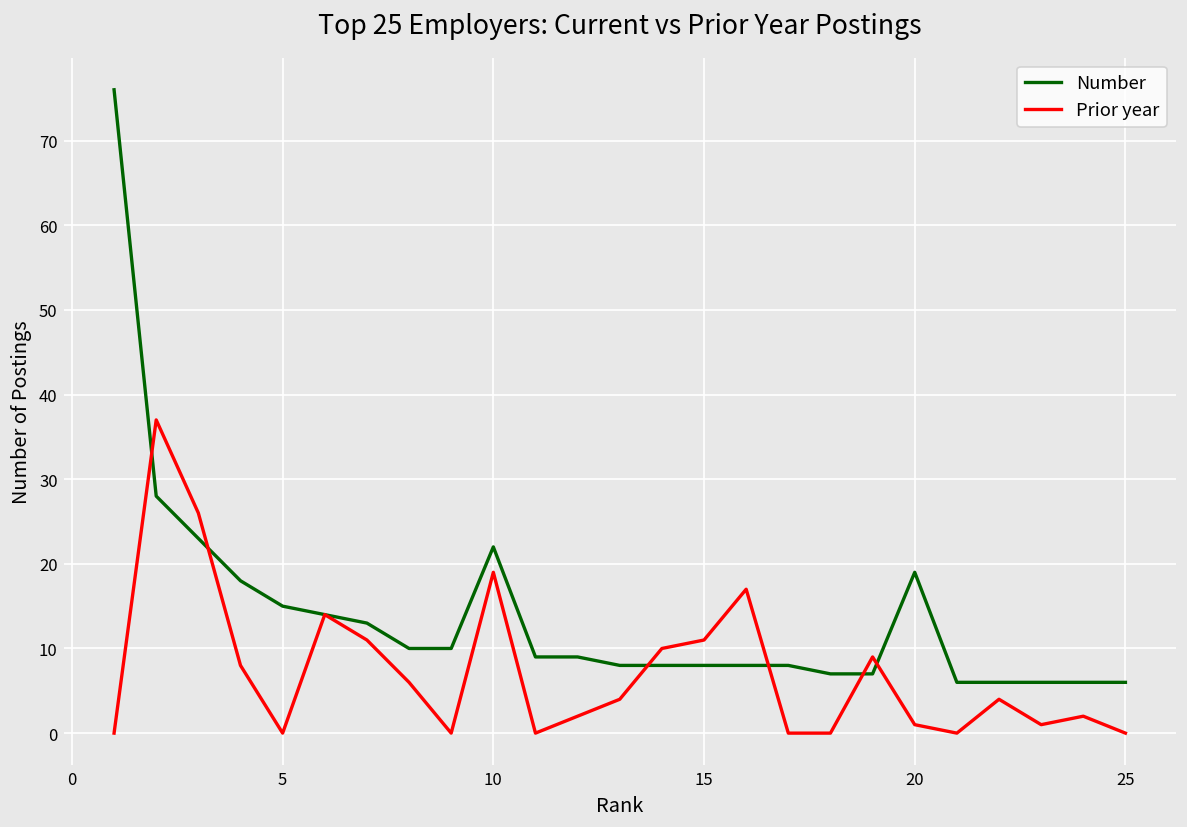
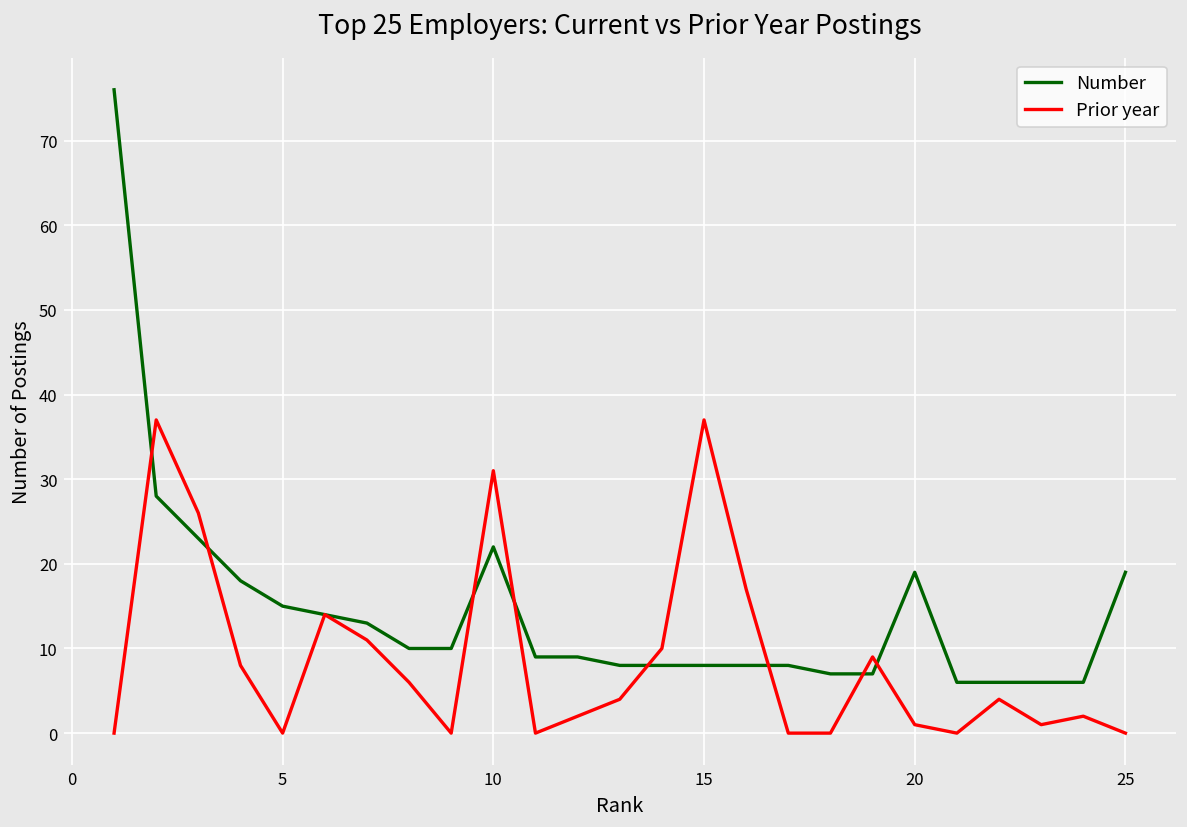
Prior year, 10: 19 -> 31
Prior year, 15: 11 -> 37
Number, 25: 6 -> 19
